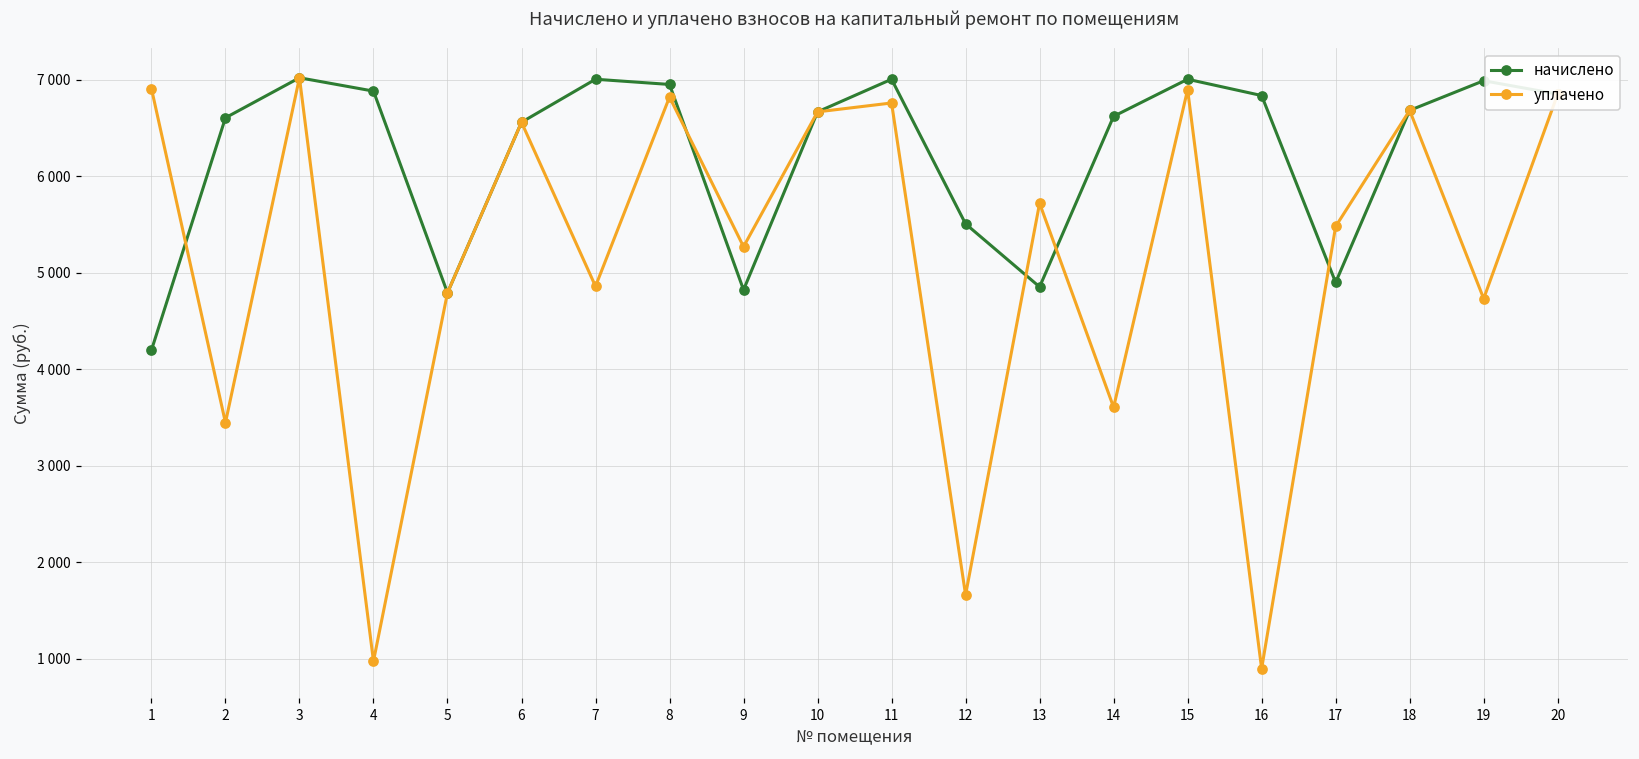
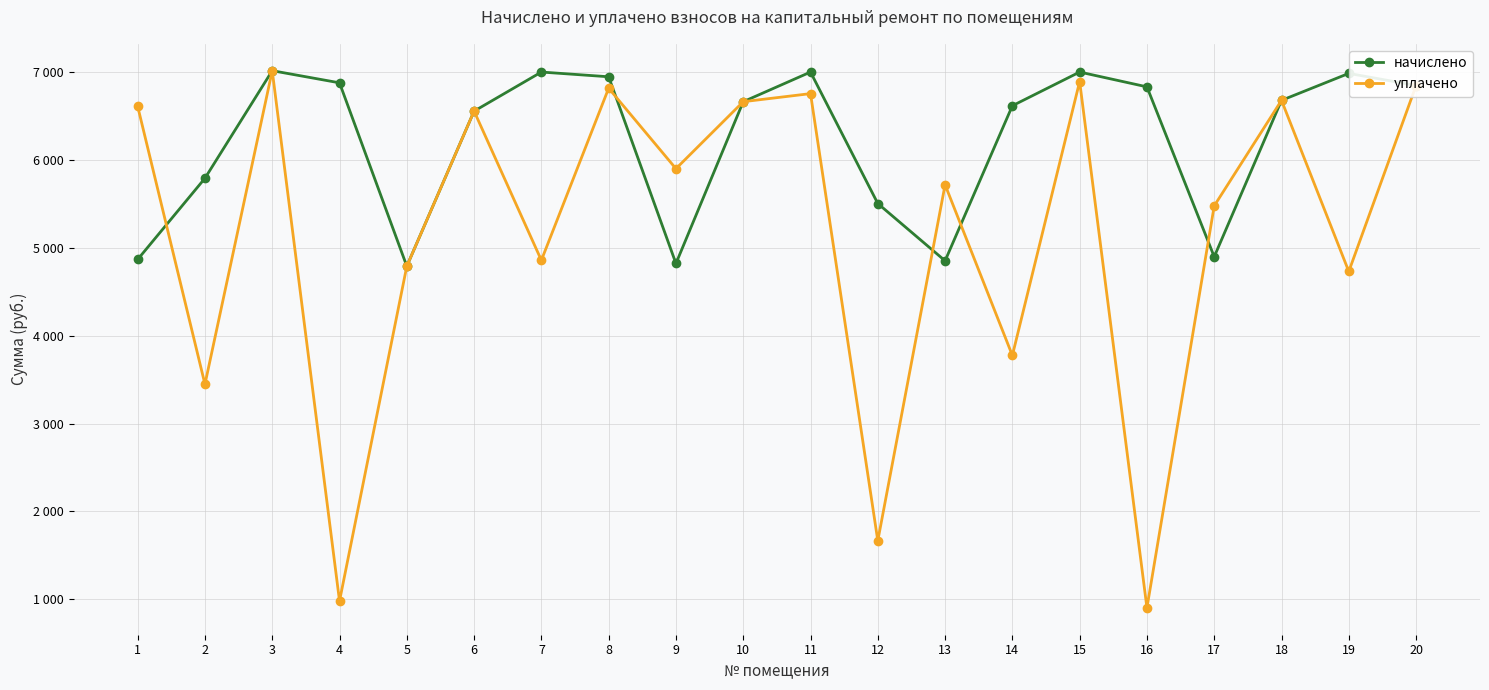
начислено, 1: 4200 -> 4900
уплачено, 1: 6900 -> 6600
начислено, 2: 6600 -> 5800
уплачено, 9: 5300 -> 5900
уплачено, 14: 3600 -> 3800
